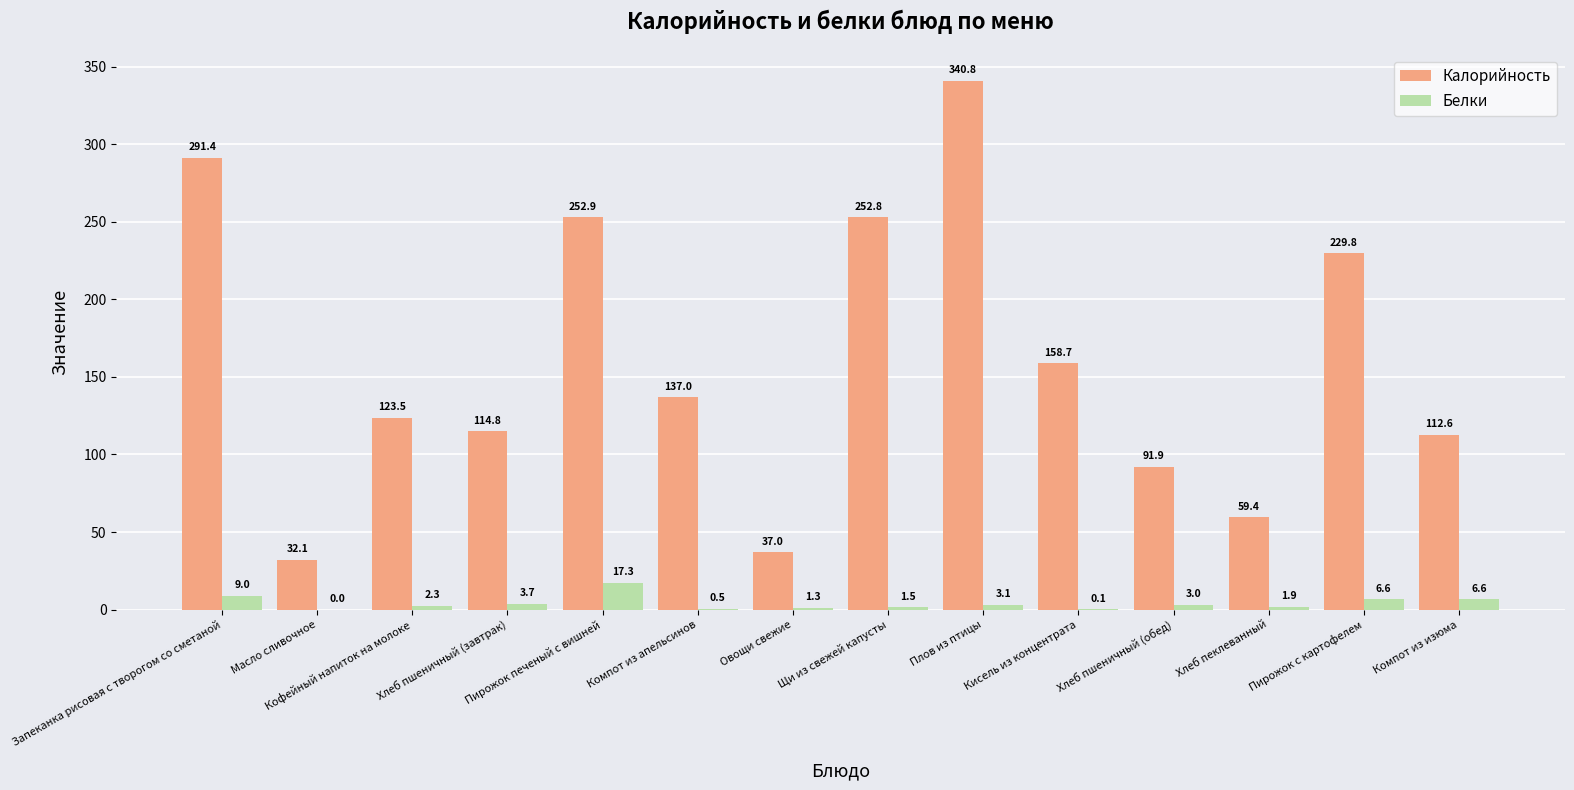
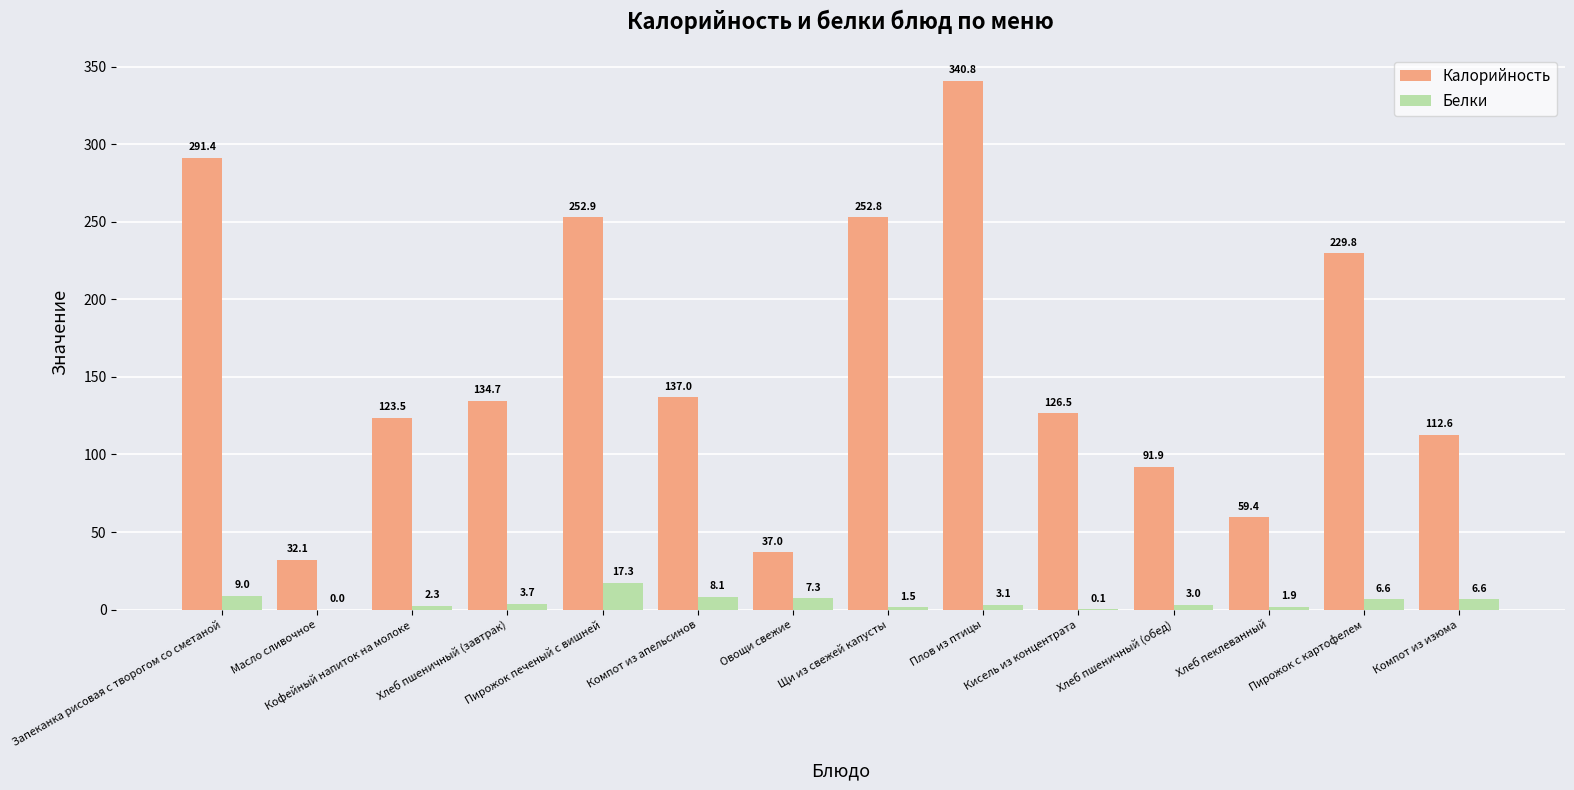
Калорийность, Хлеб пшеничный (завтрак): 114.8 -> 134.7
Белки, Компот из апельсинов: 0.5 -> 8.1
Белки, Овощи свежие: 1.3 -> 7.3
Калорийность, Кисель из концентрата: 158.7 -> 126.5
